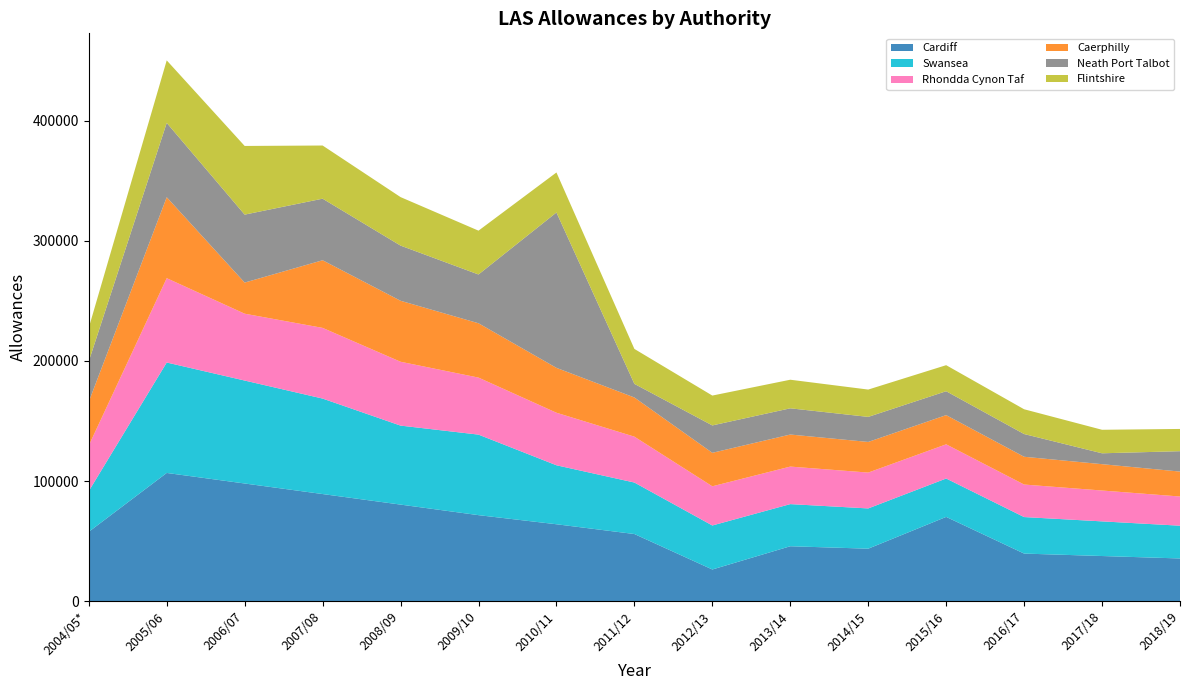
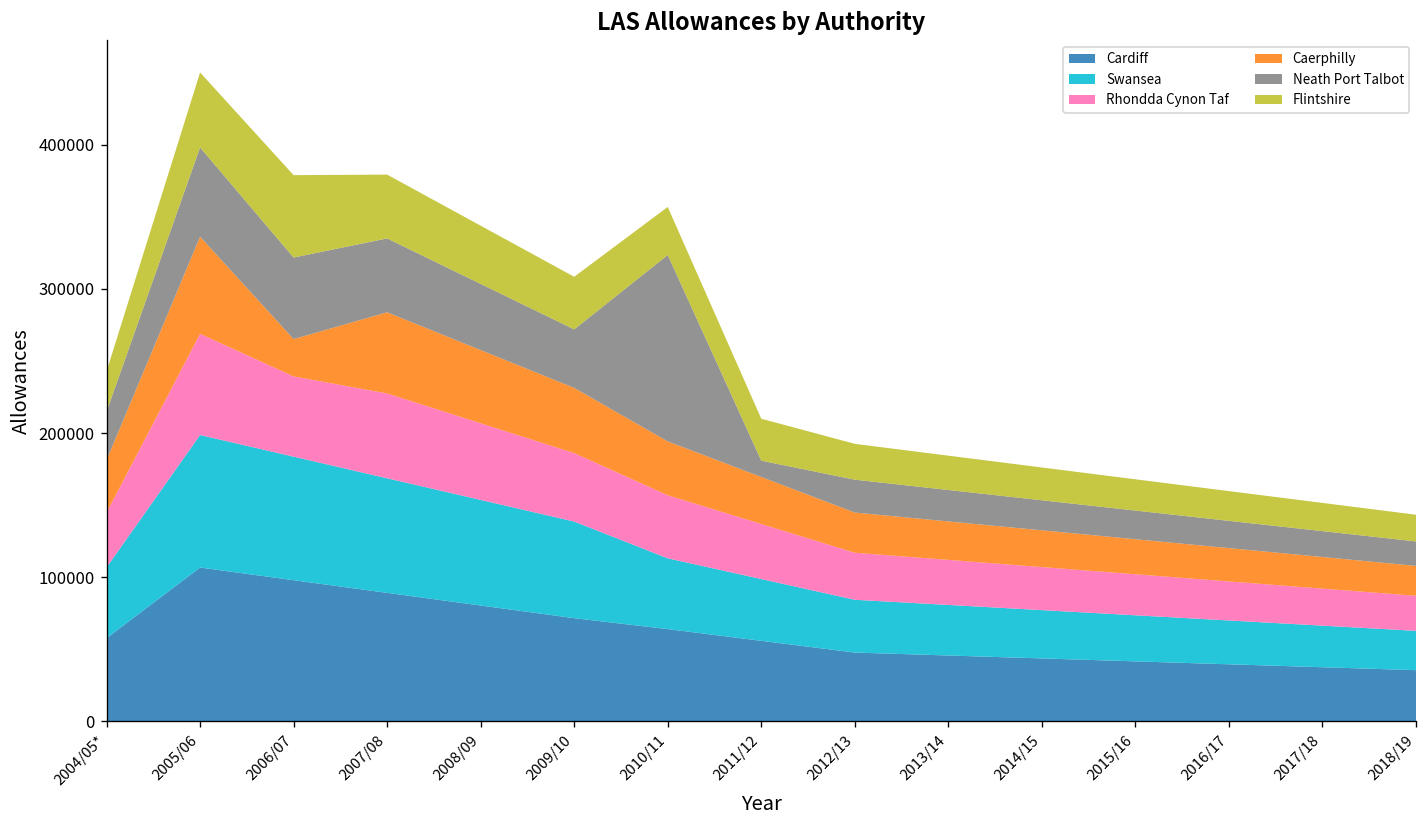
Swansea, 2004/05*: 34000 -> 49000
Swansea, 2008/09: 66000 -> 73000
Cardiff, 2012/13: 26000 -> 48000
Cardiff, 2015/16: 70000 -> 42000
Neath Port Talbot, 2017/18: 9000 -> 18000
